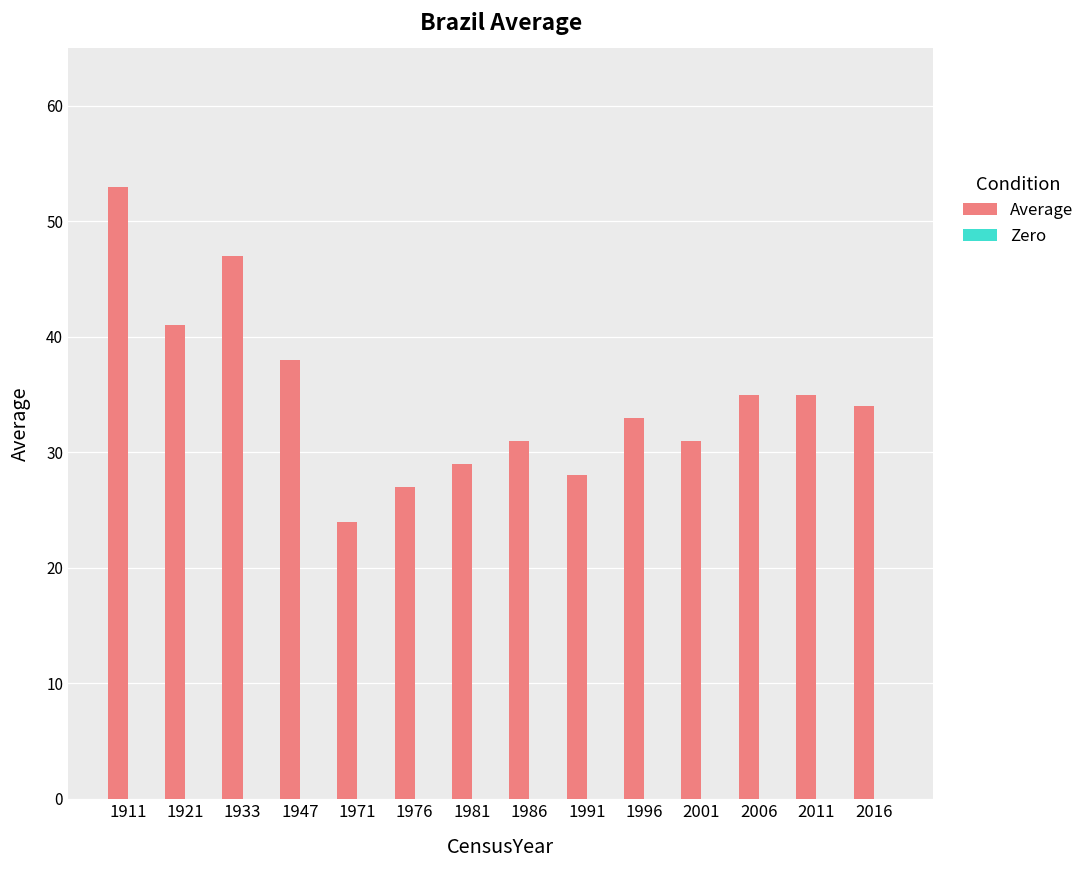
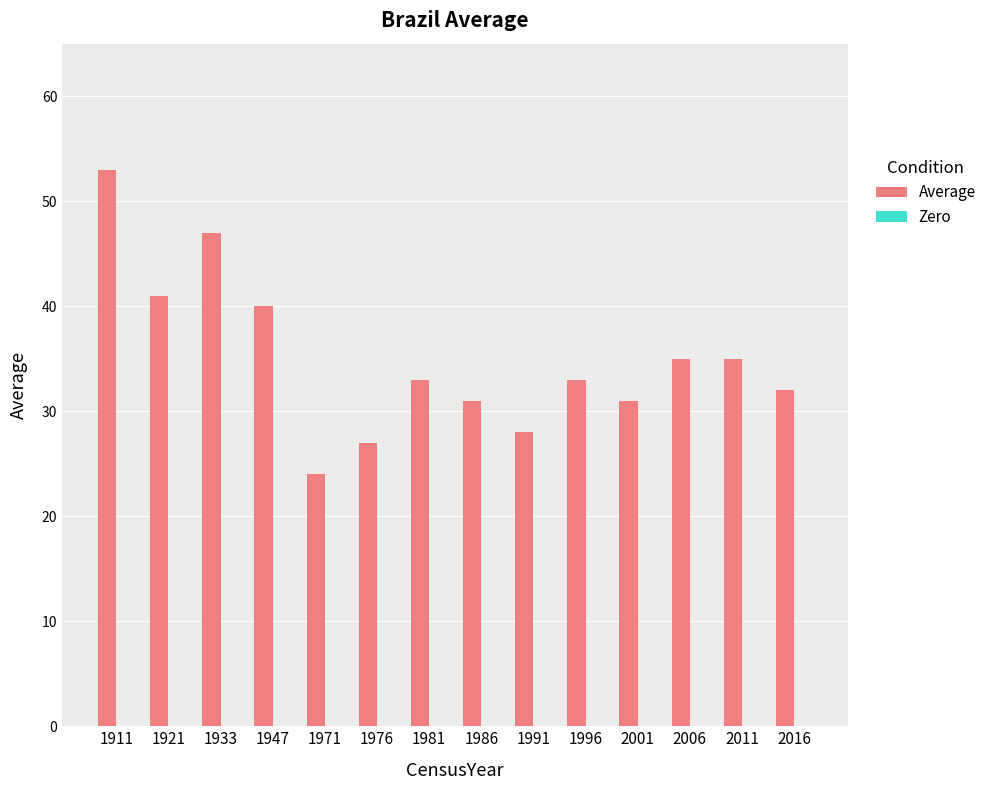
Average, 1947: 38 -> 40
Average, 1981: 29 -> 33
Average, 2016: 34 -> 32
